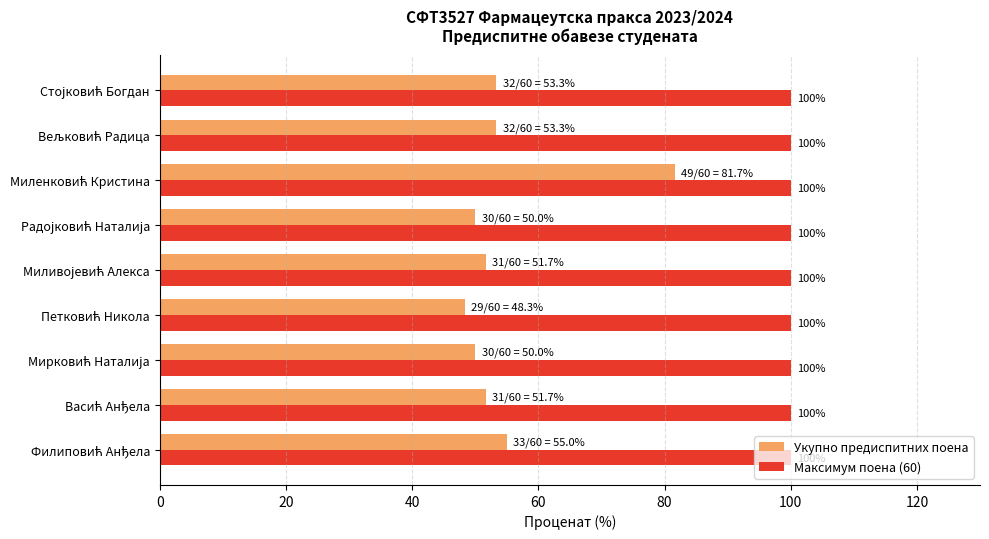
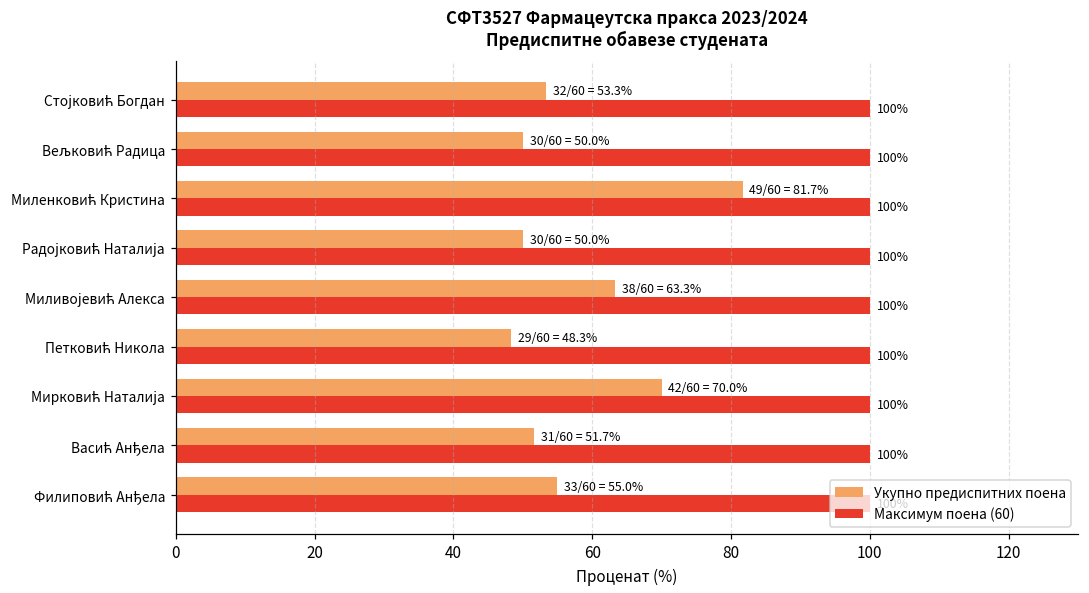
Укупно предиспитних поена, Вељковић Радица: 32/60 = 53.3% -> 30/60 = 50.0%
Укупно предиспитних поена, Миливојевић Алекса: 31/60 = 51.7% -> 38/60 = 63.3%
Укупно предиспитних поена, Мирковић Наталија: 30/60 = 50.0% -> 42/60 = 70.0%
